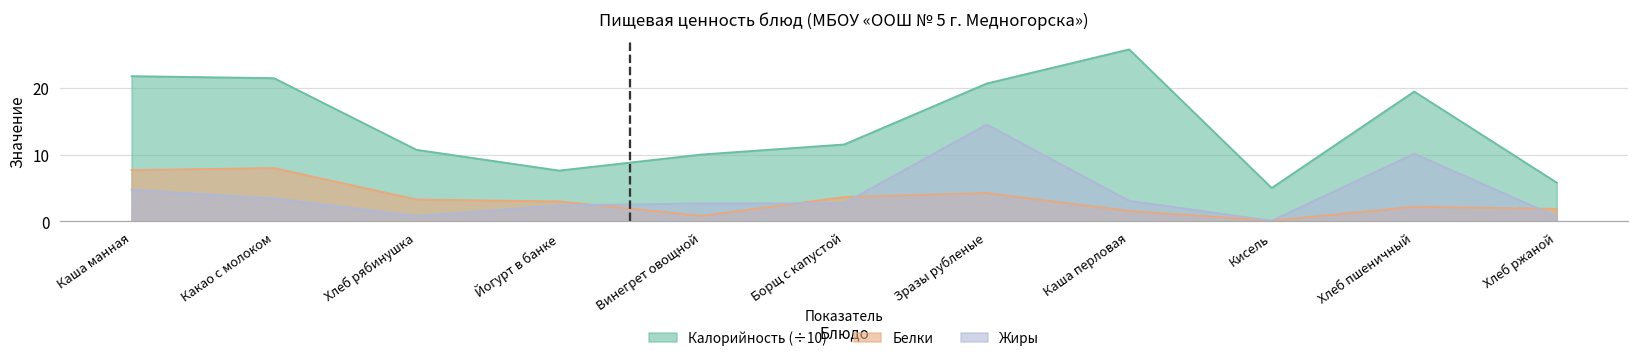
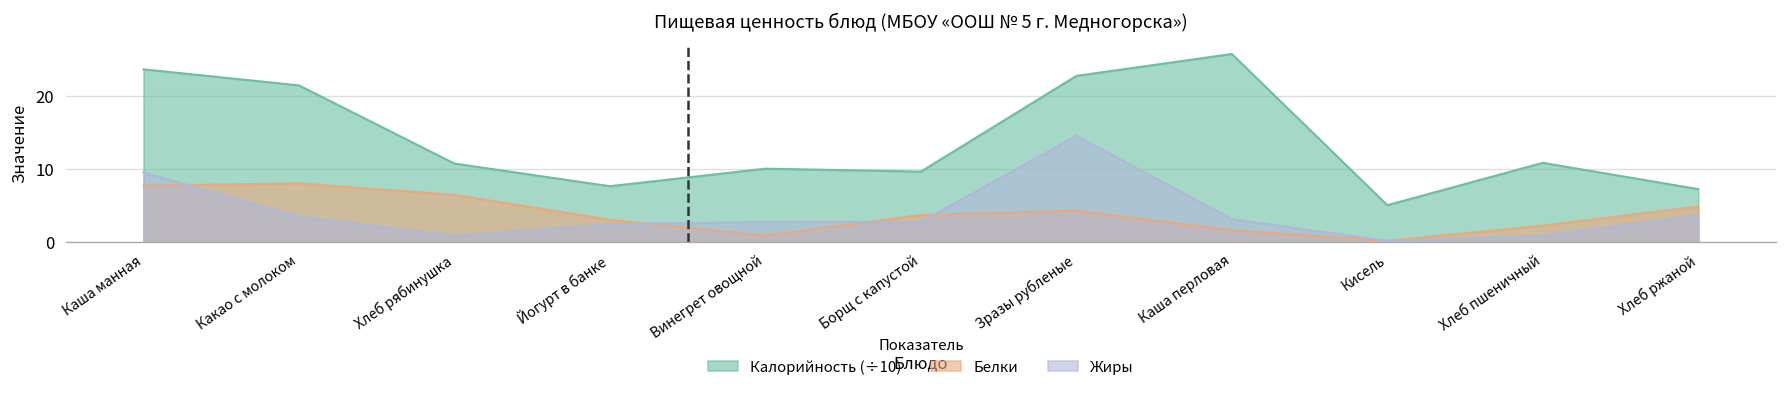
Калорийность (÷10), Каша манная: 22 -> 24
Жиры, Каша манная: 5 -> 9
Белки, Хлеб рябинушка: 3 -> 6
Калорийность (÷10), Борщ с капустой: 12 -> 10
Калорийность (÷10), Зразы рубленые: 21 -> 23
Калорийность (÷10), Хлеб пшеничный: 19 -> 11
Жиры, Хлеб пшеничный: 10 -> 1
Калорийность (÷10), Хлеб ржаной: 6 -> 7
Белки, Хлеб ржаной: 2 -> 5
Жиры, Хлеб ржаной: 1 -> 4
